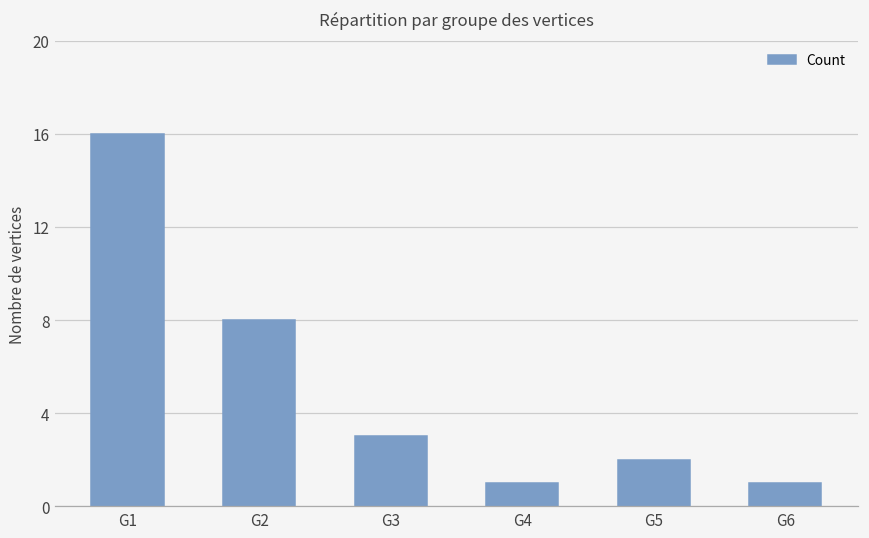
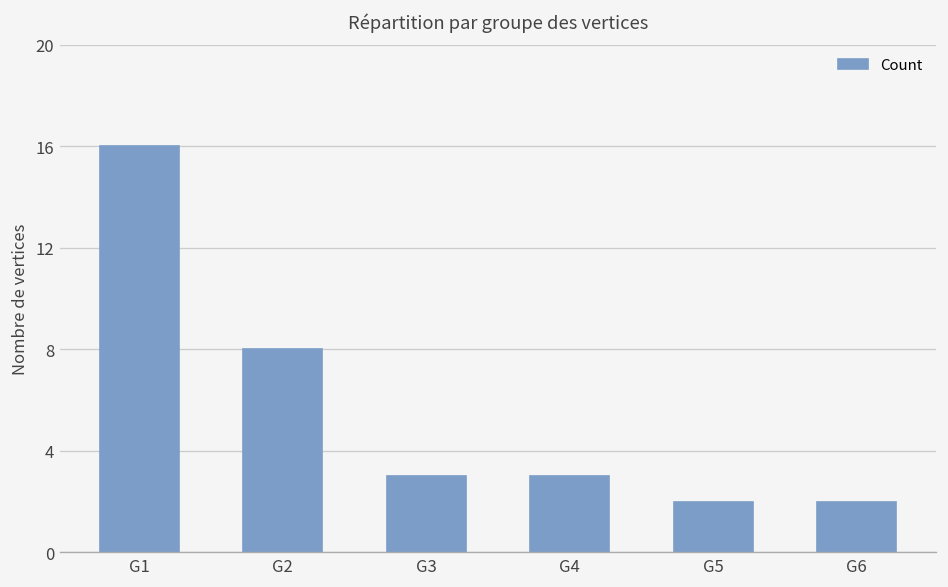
G4: 1 -> 3
G6: 1 -> 2
